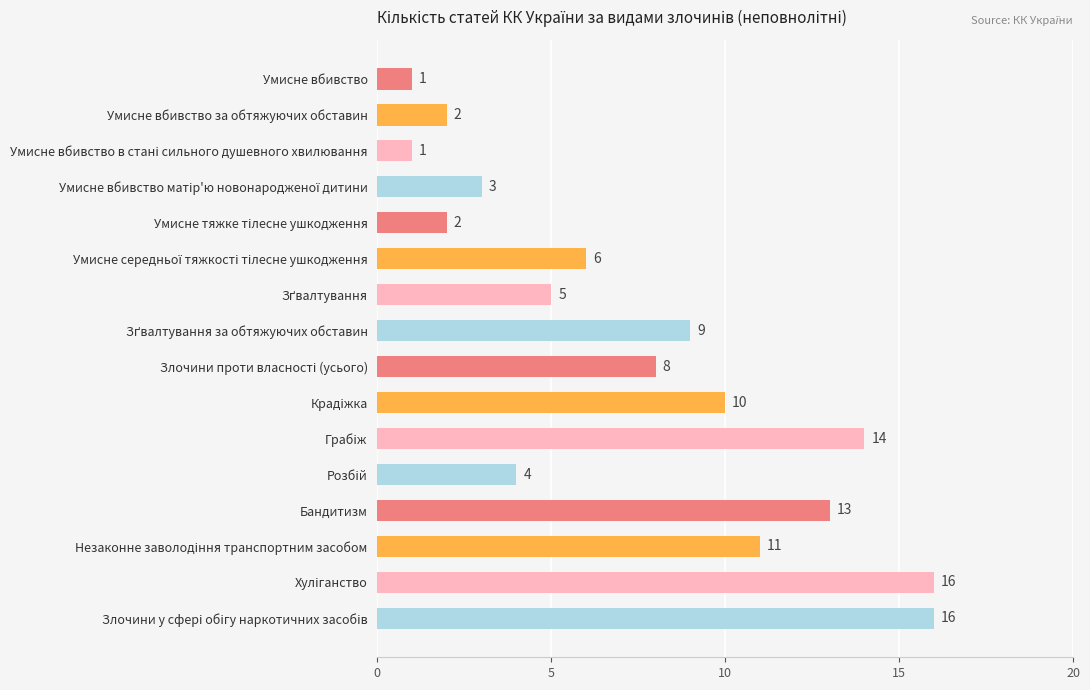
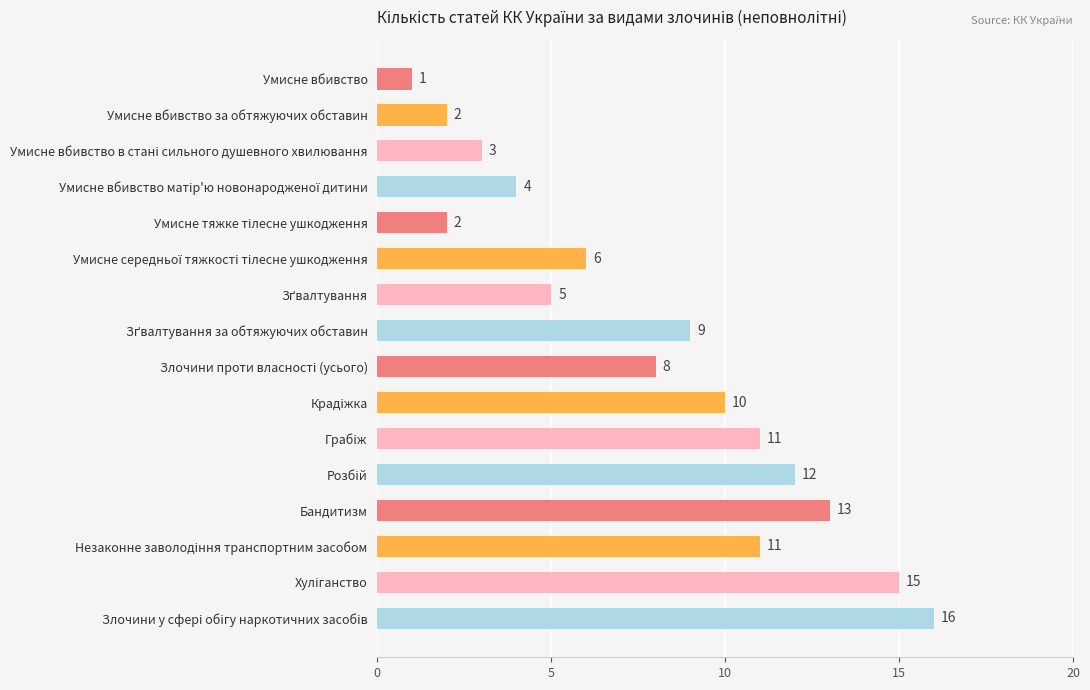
Умисне вбивство в стані сильного душевного хвилювання: 1 -> 3
Умисне вбивство матір'ю новонародженої дитини: 3 -> 4
Грабіж: 14 -> 11
Розбій: 4 -> 12
Хуліганство: 16 -> 15
